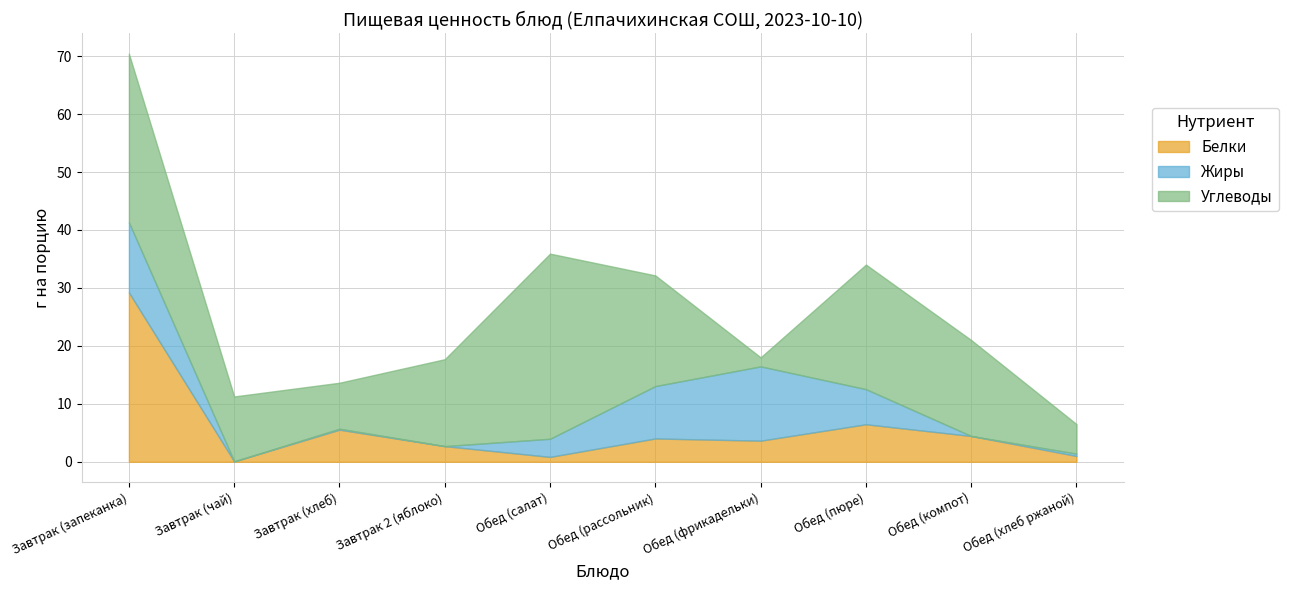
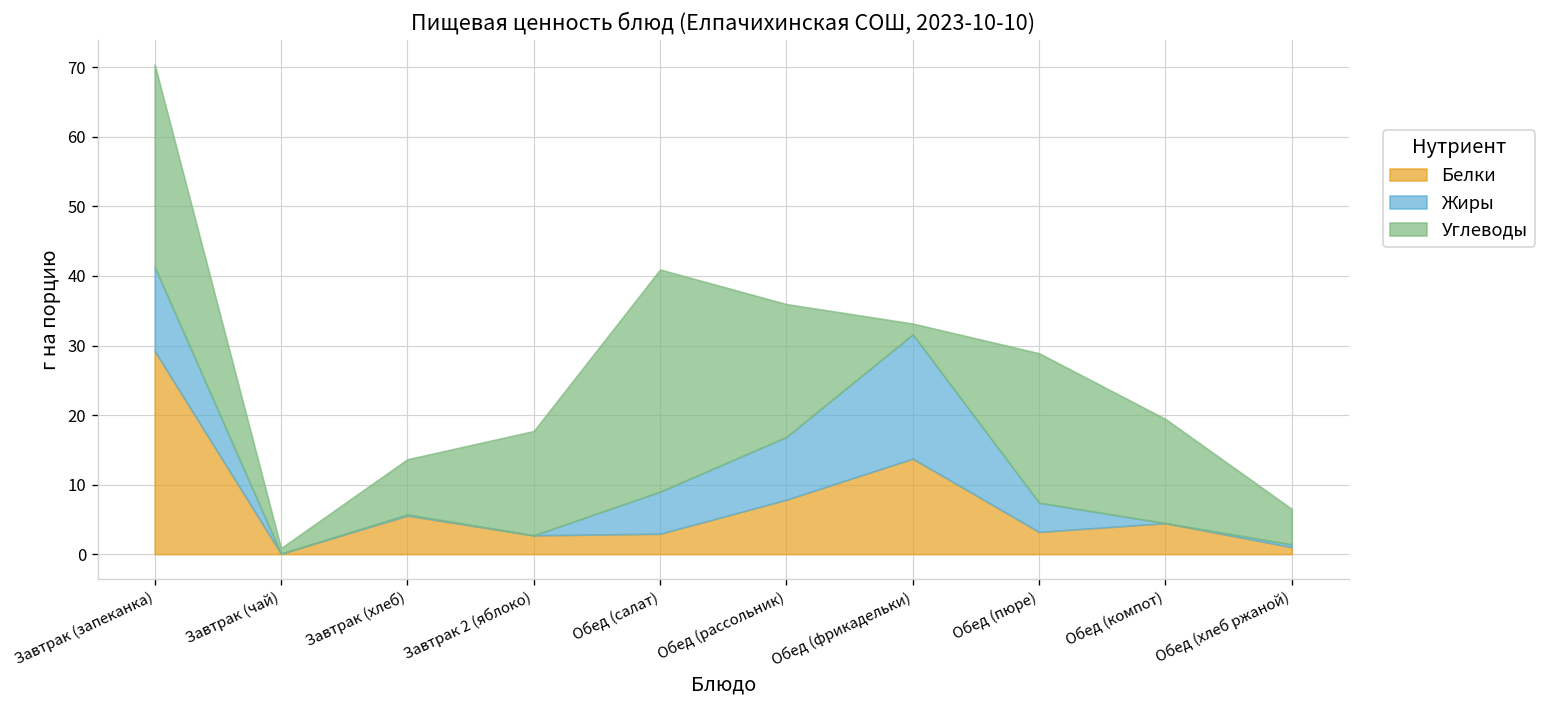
Углеводы, Завтрак (чай): 11 -> 1
Белки, Обед (салат): 1 -> 3
Жиры, Обед (салат): 3 -> 6
Белки, Обед (рассольник): 4 -> 8
Белки, Обед (фрикадельки): 4 -> 14
Жиры, Обед (фрикадельки): 13 -> 18
Белки, Обед (пюре): 6 -> 3
Жиры, Обед (пюре): 6 -> 4
Углеводы, Обед (компот): 17 -> 15
